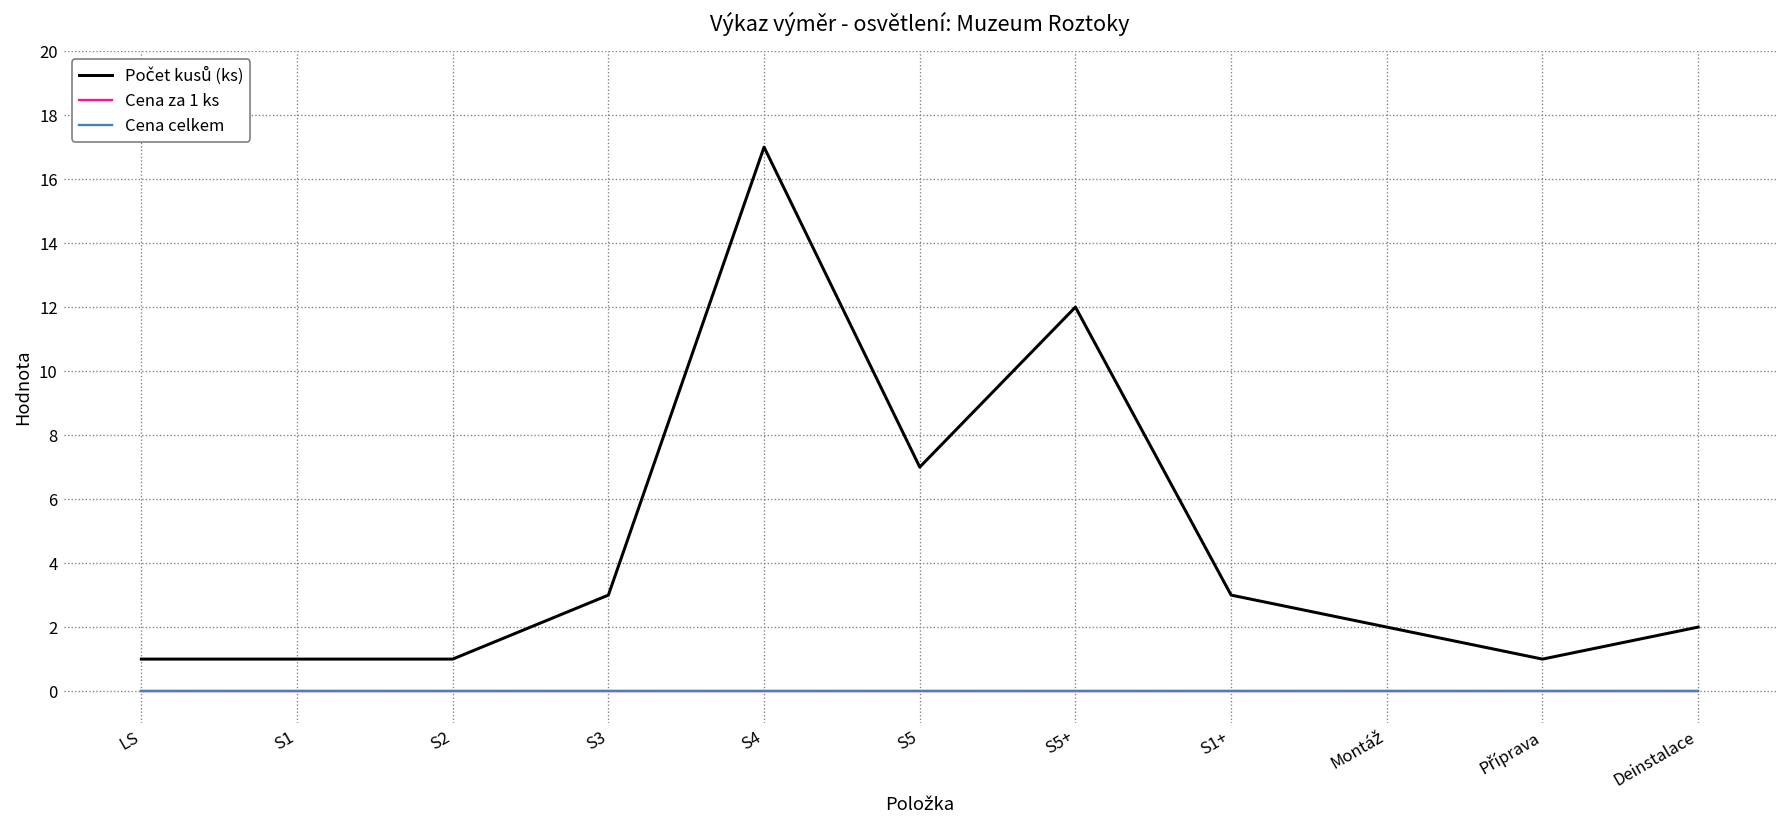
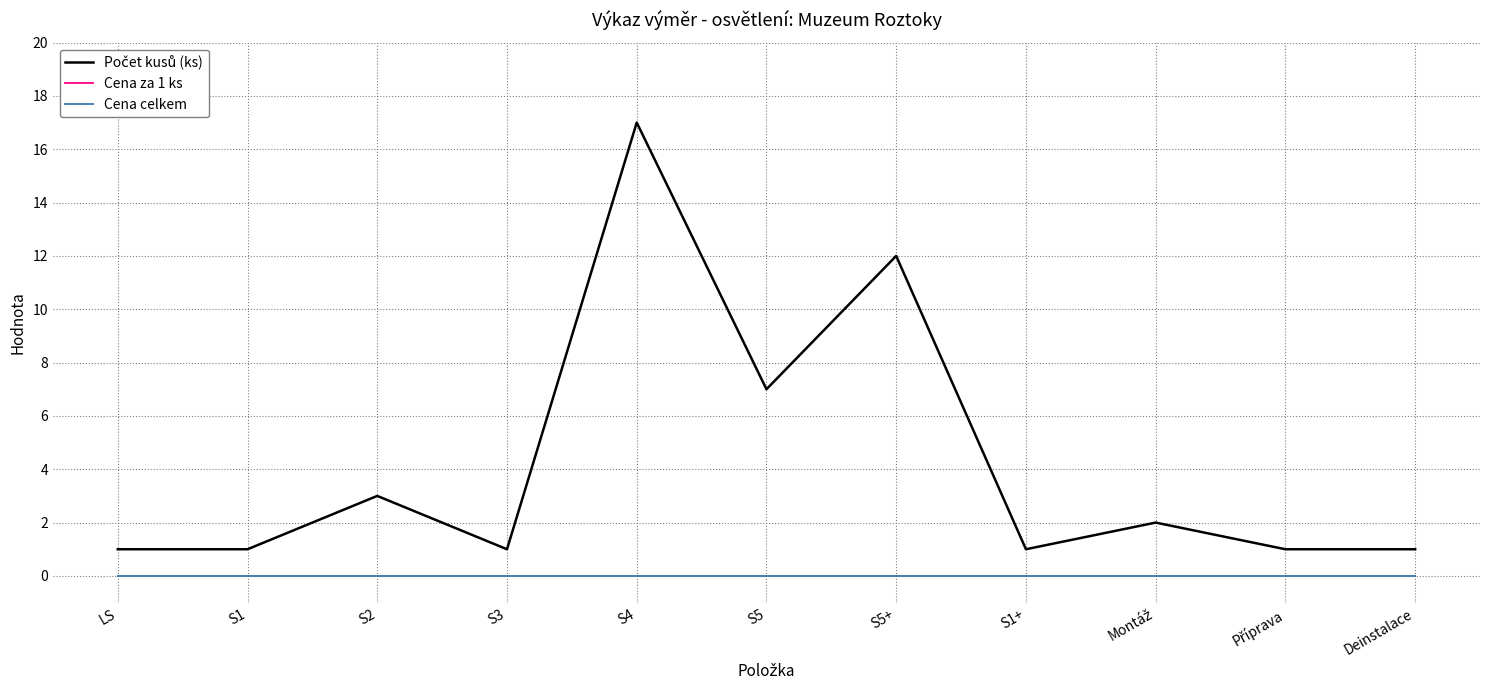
Počet kusů (ks), S2: 1 -> 3
Počet kusů (ks), S3: 3 -> 1
Počet kusů (ks), S1+: 3 -> 1
Počet kusů (ks), Deinstalace: 2 -> 1
